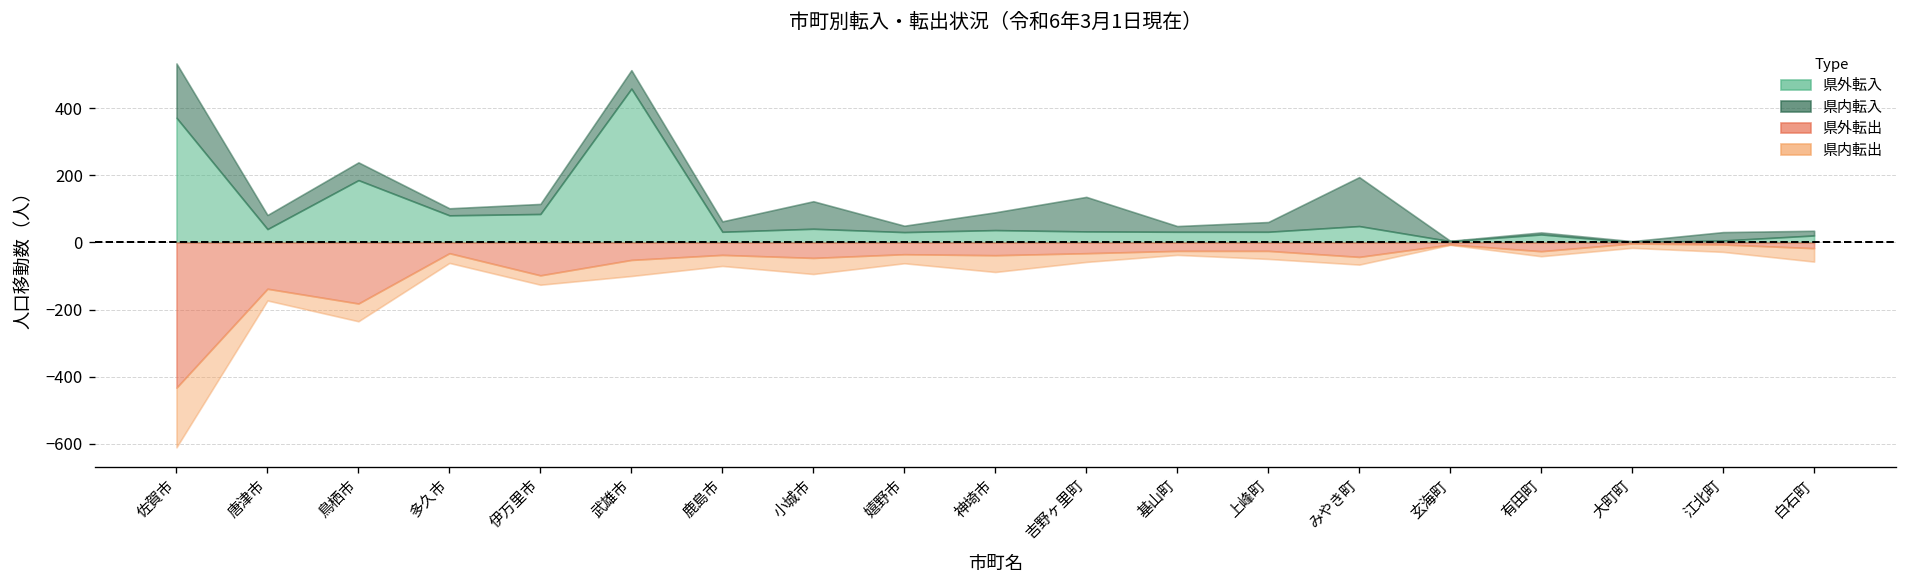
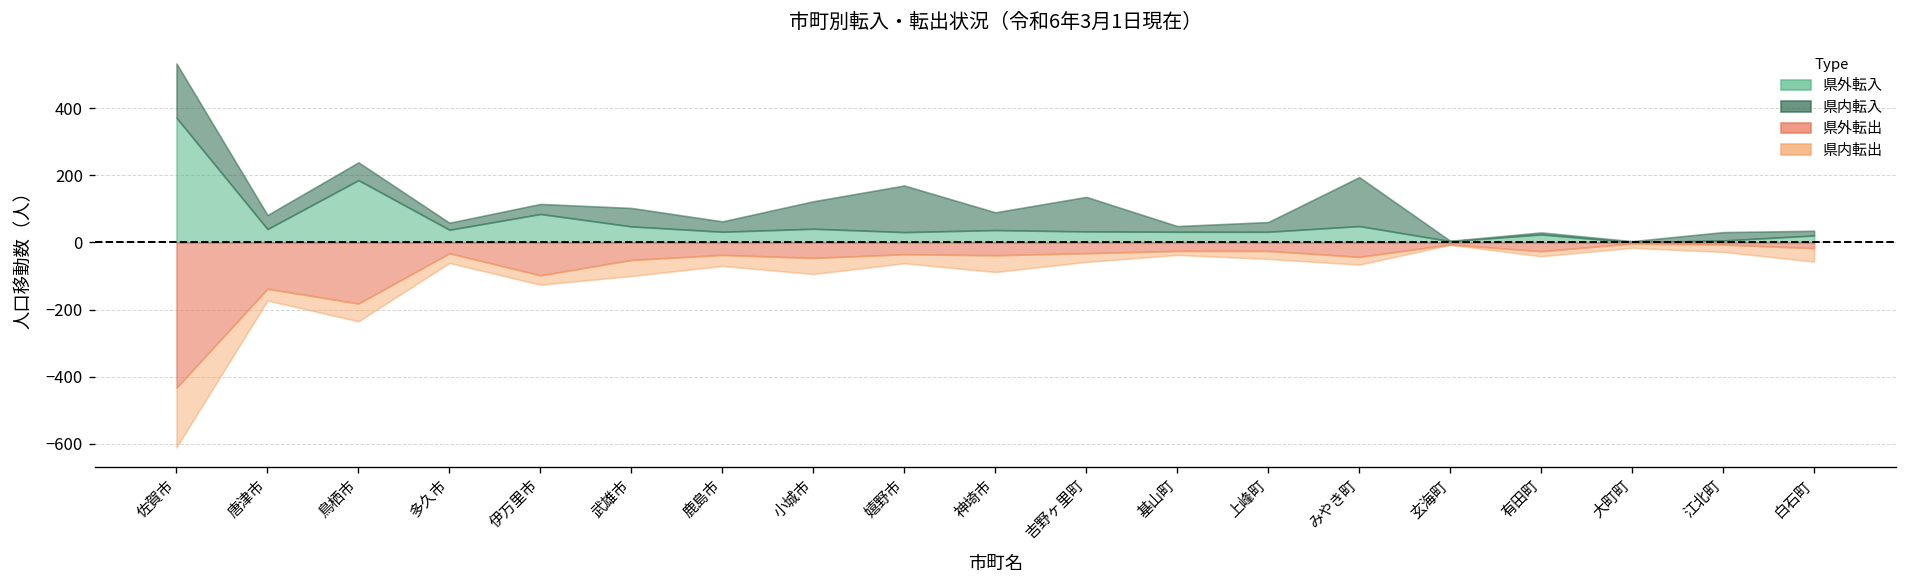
県外転入, 多久市: 80 -> 40
県外転入, 武雄市: 460 -> 50
県内転入, 嬉野市: 20 -> 140
